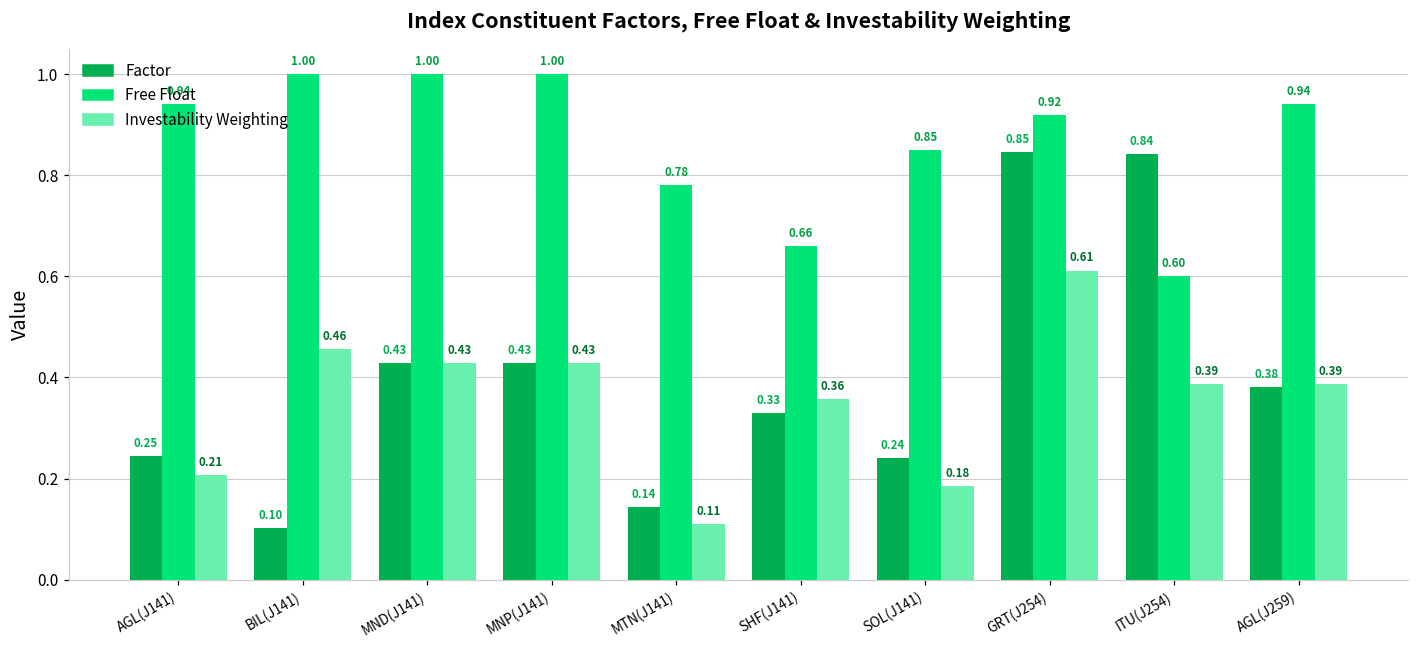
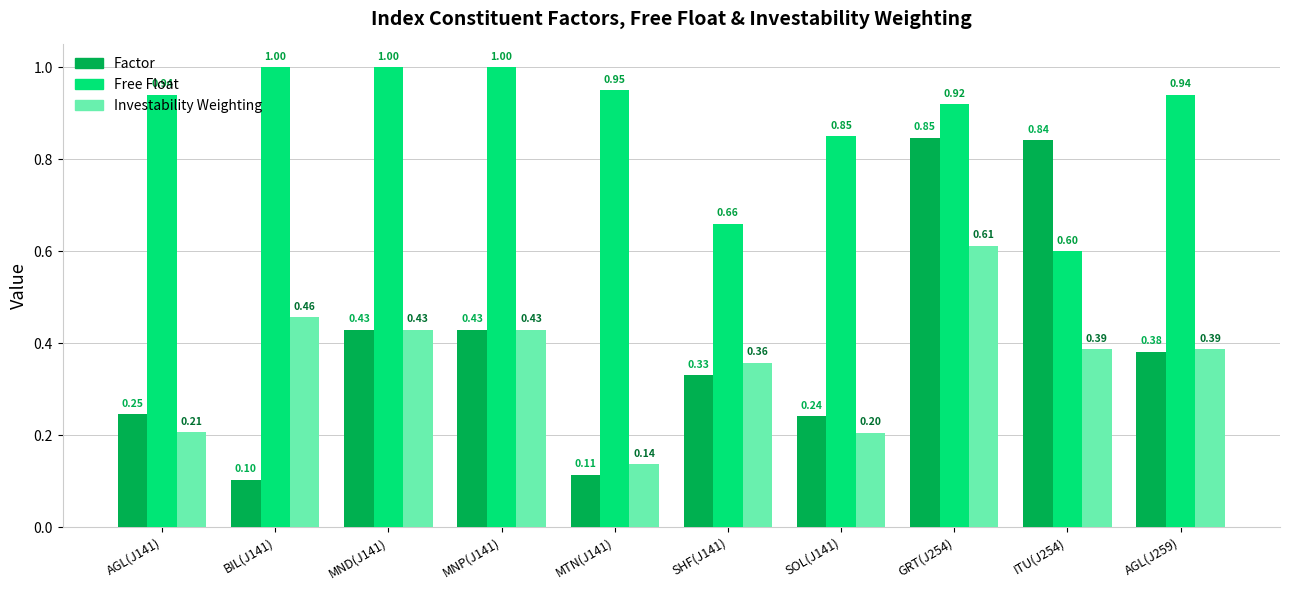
Factor, MTN(J141): 0.14 -> 0.11
Free Float, MTN(J141): 0.78 -> 0.95
Investability Weighting, MTN(J141): 0.11 -> 0.14
Investability Weighting, SOL(J141): 0.18 -> 0.20
